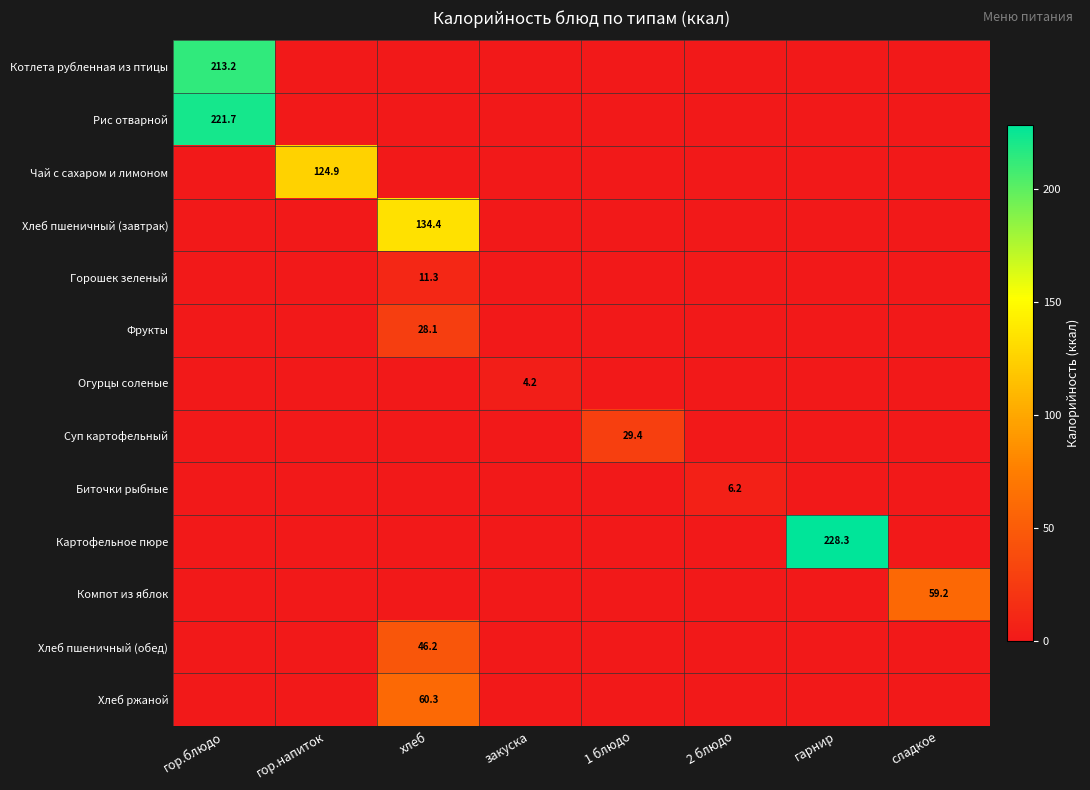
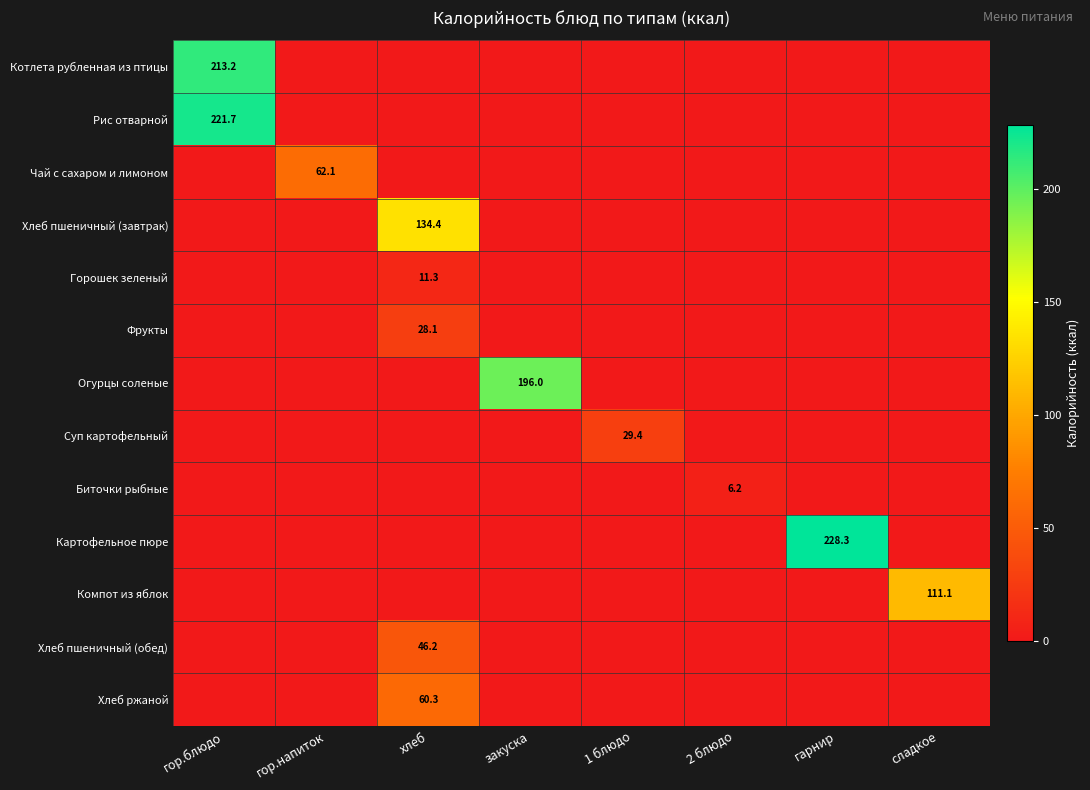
Чай с сахаром и лимоном, гор.напиток: 124.9 -> 62.1
Огурцы соленые, закуска: 4.2 -> 196.0
Компот из яблок, сладкое: 59.2 -> 111.1
